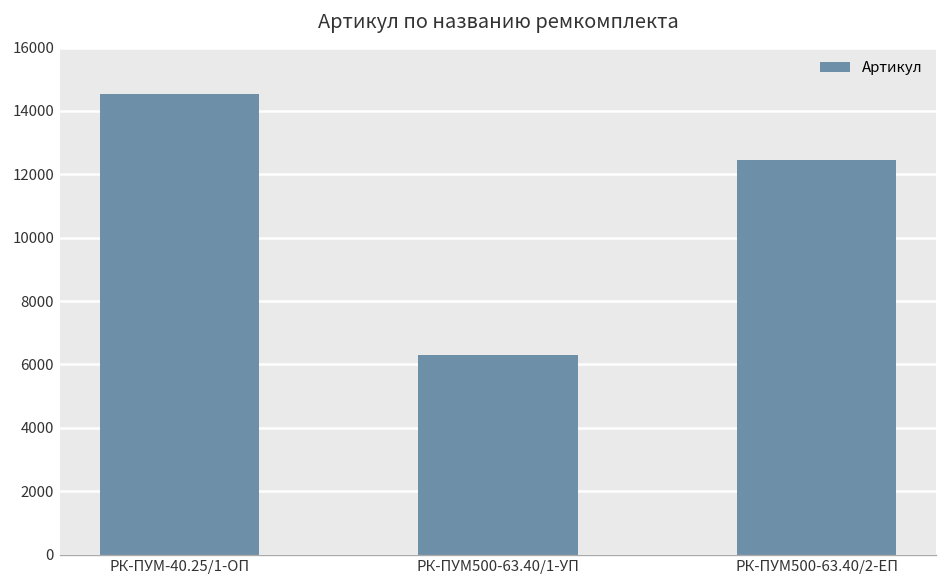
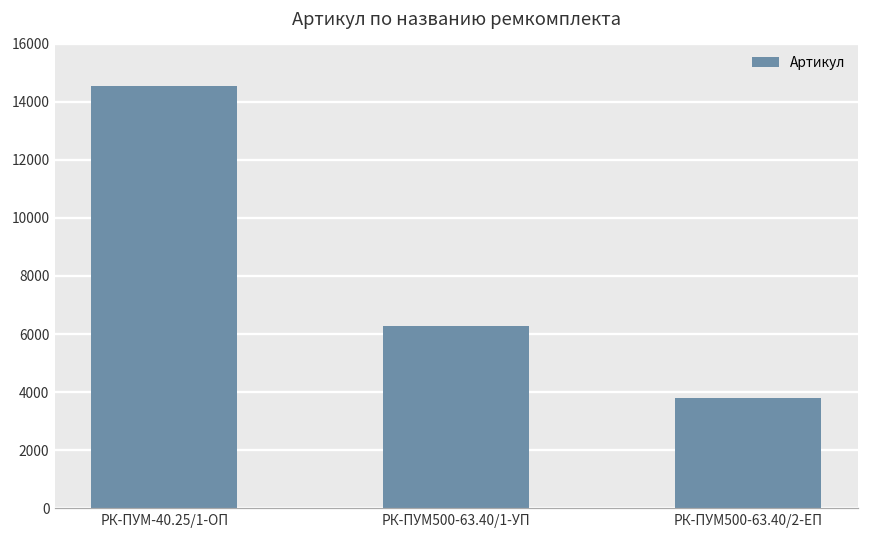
РК-ПУМ500-63.40/2-ЕП: 12500 -> 3800
